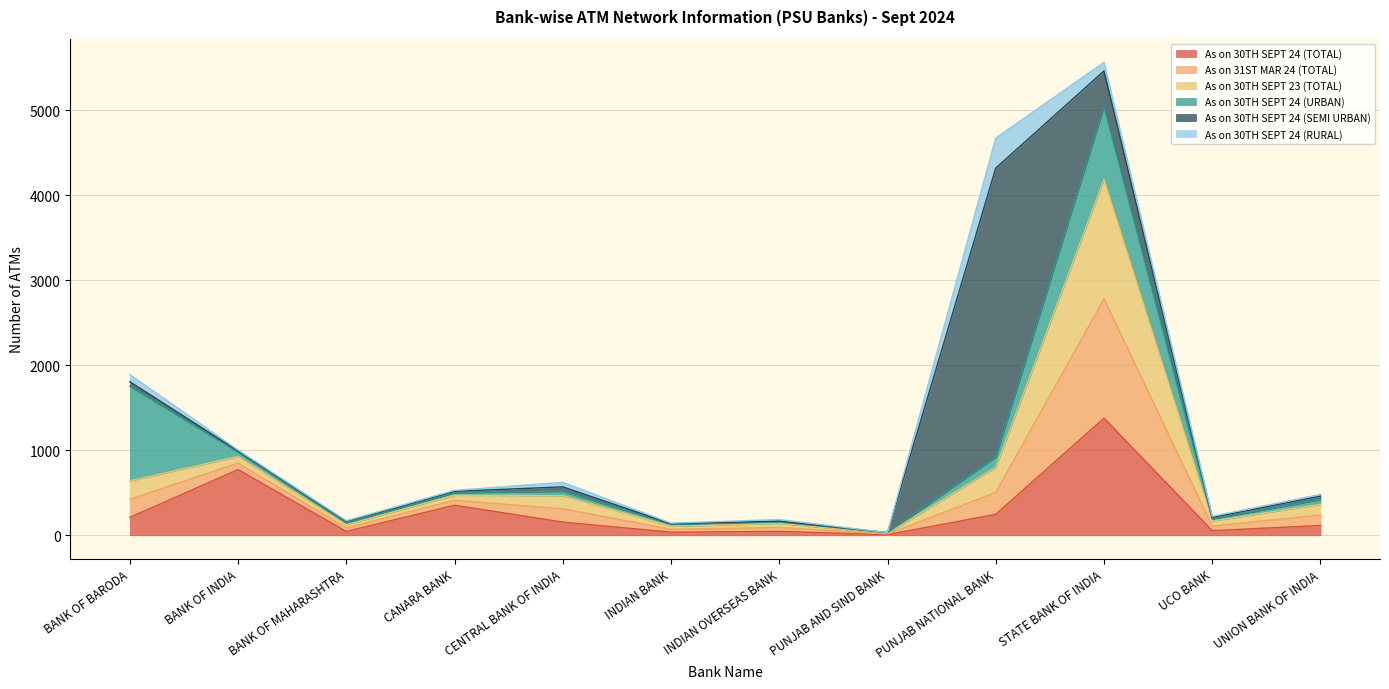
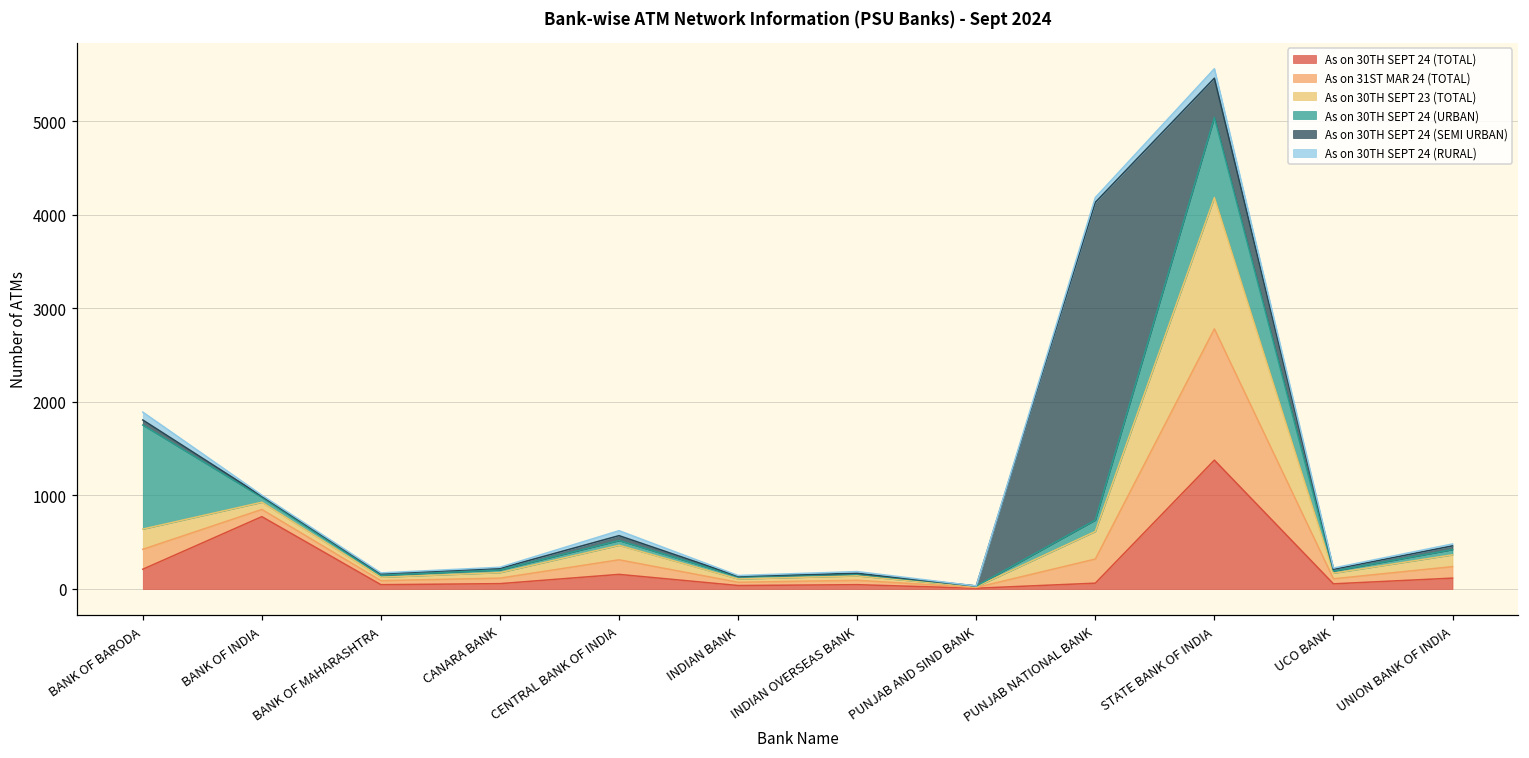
As on 30TH SEPT 24 (TOTAL), CANARA BANK: 400 -> 100
As on 30TH SEPT 24 (TOTAL), PUNJAB NATIONAL BANK: 200 -> 100
As on 30TH SEPT 24 (RURAL), PUNJAB NATIONAL BANK: 400 -> 100
